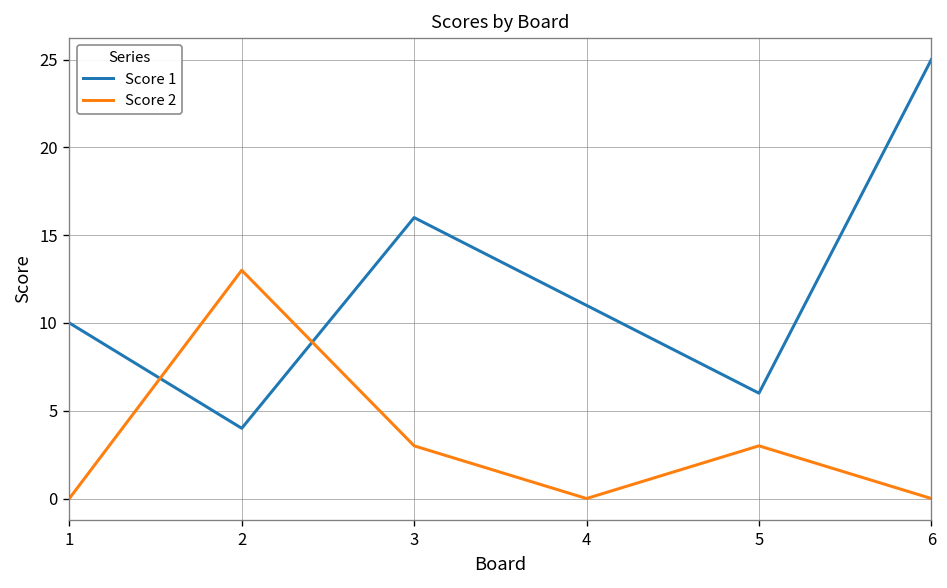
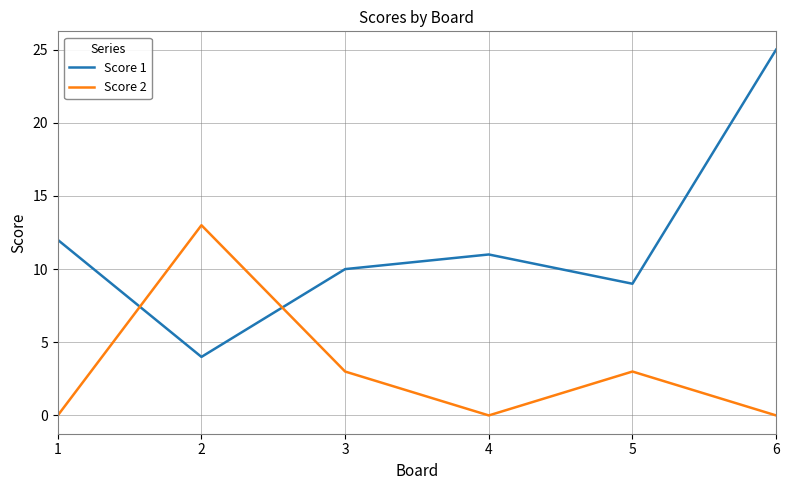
Score 1, 1: 10 -> 12
Score 1, 3: 16 -> 10
Score 1, 5: 6 -> 9
